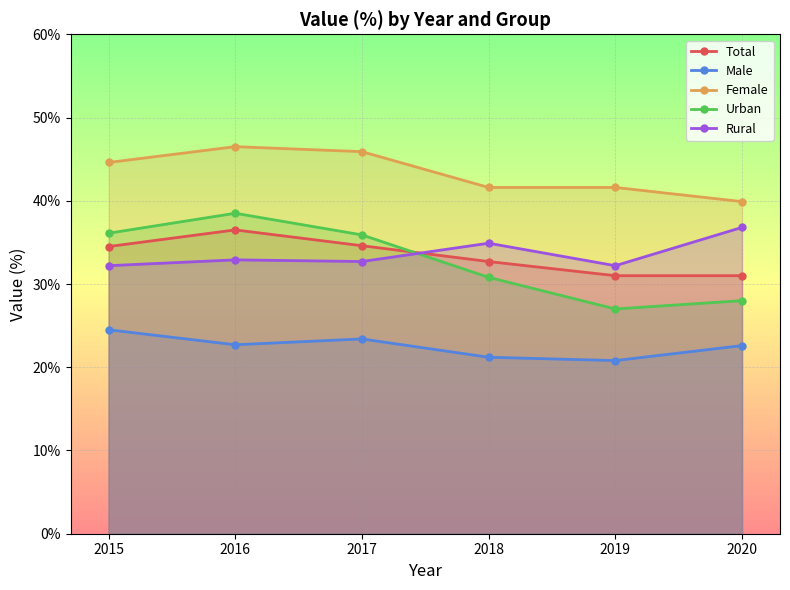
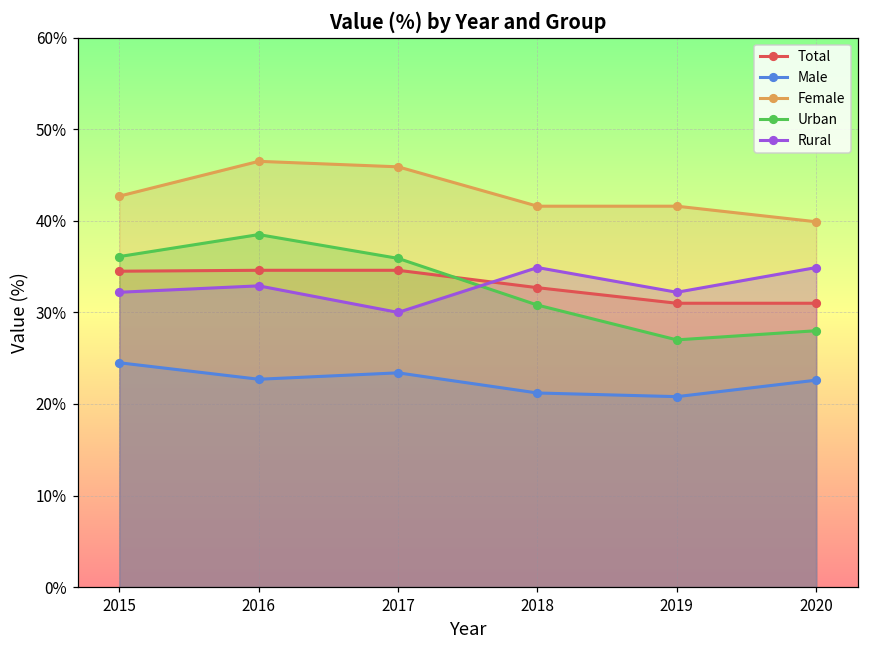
Female, 2015: 45% -> 43%
Total, 2016: 37% -> 35%
Rural, 2017: 33% -> 30%
Rural, 2020: 37% -> 35%
